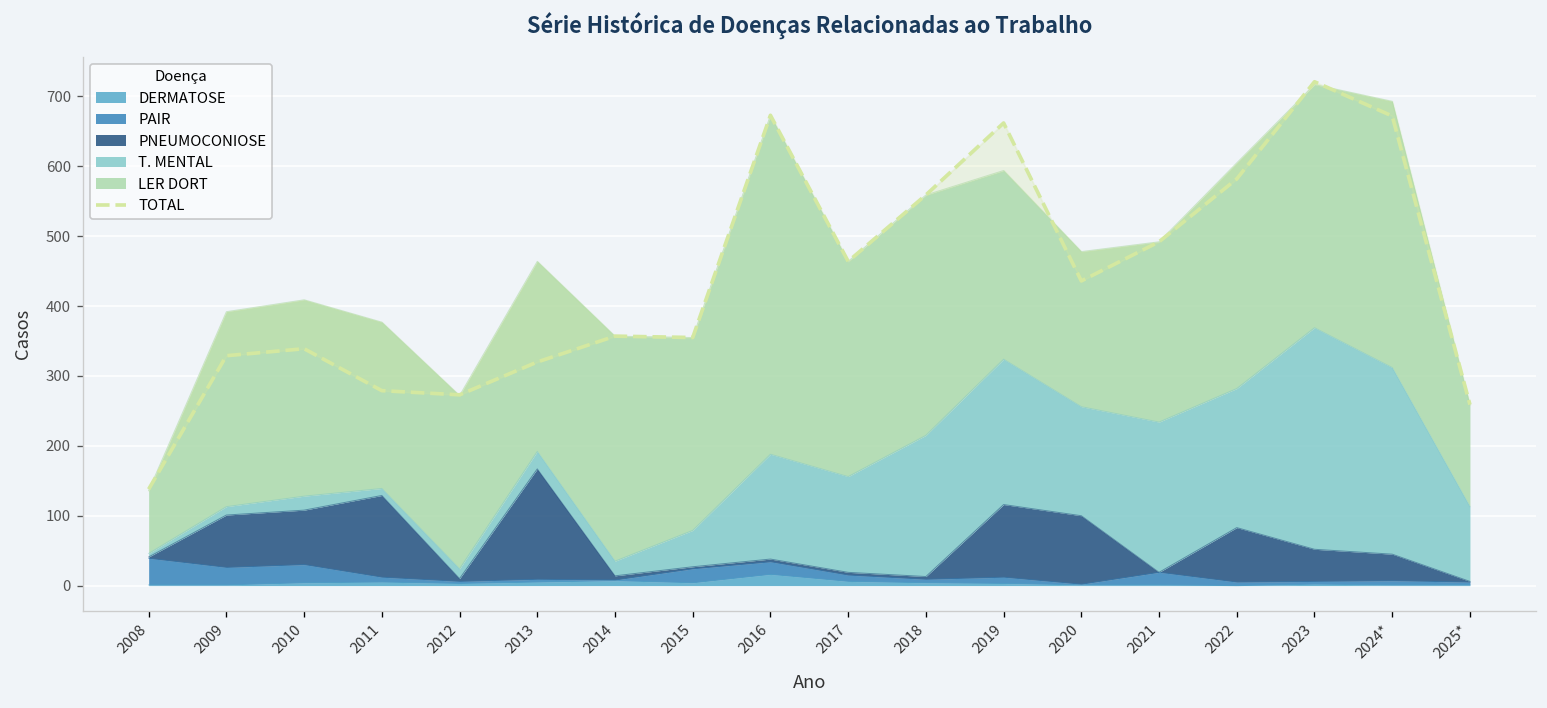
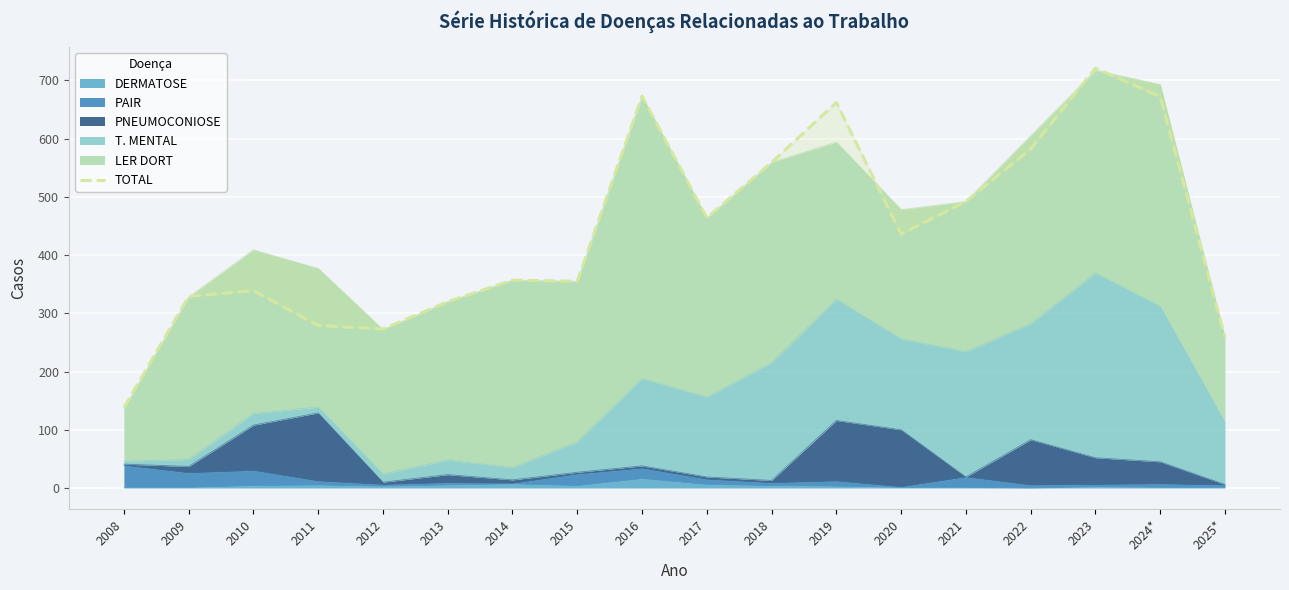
PNEUMOCONIOSE, 2009: 80 -> 10
PNEUMOCONIOSE, 2013: 160 -> 10
